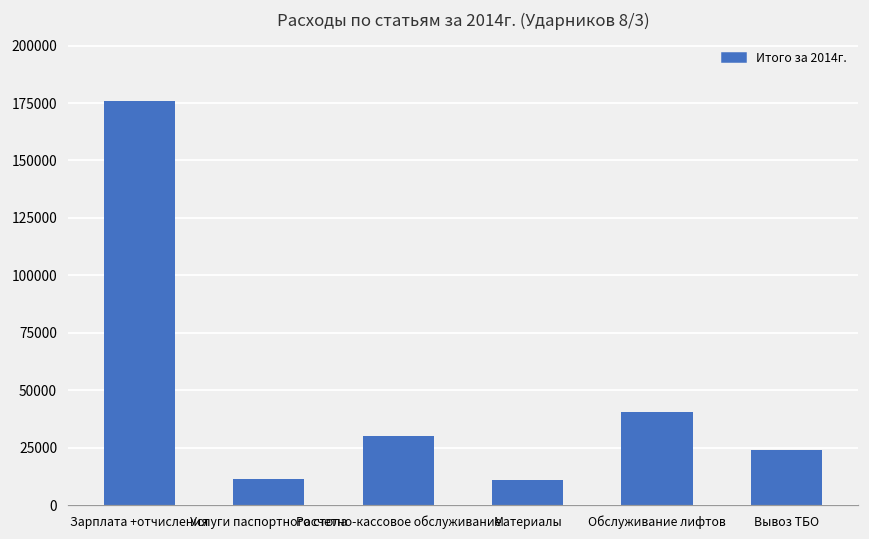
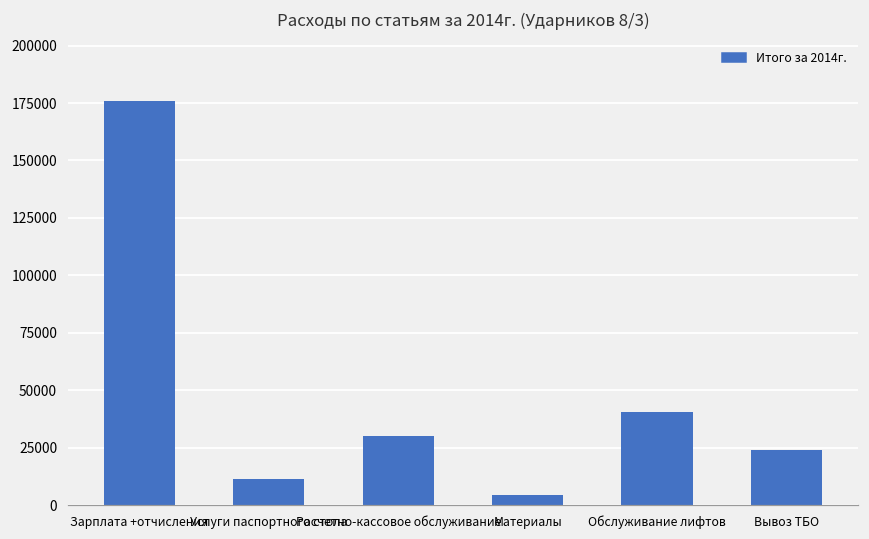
Материалы: 11000 -> 4000
